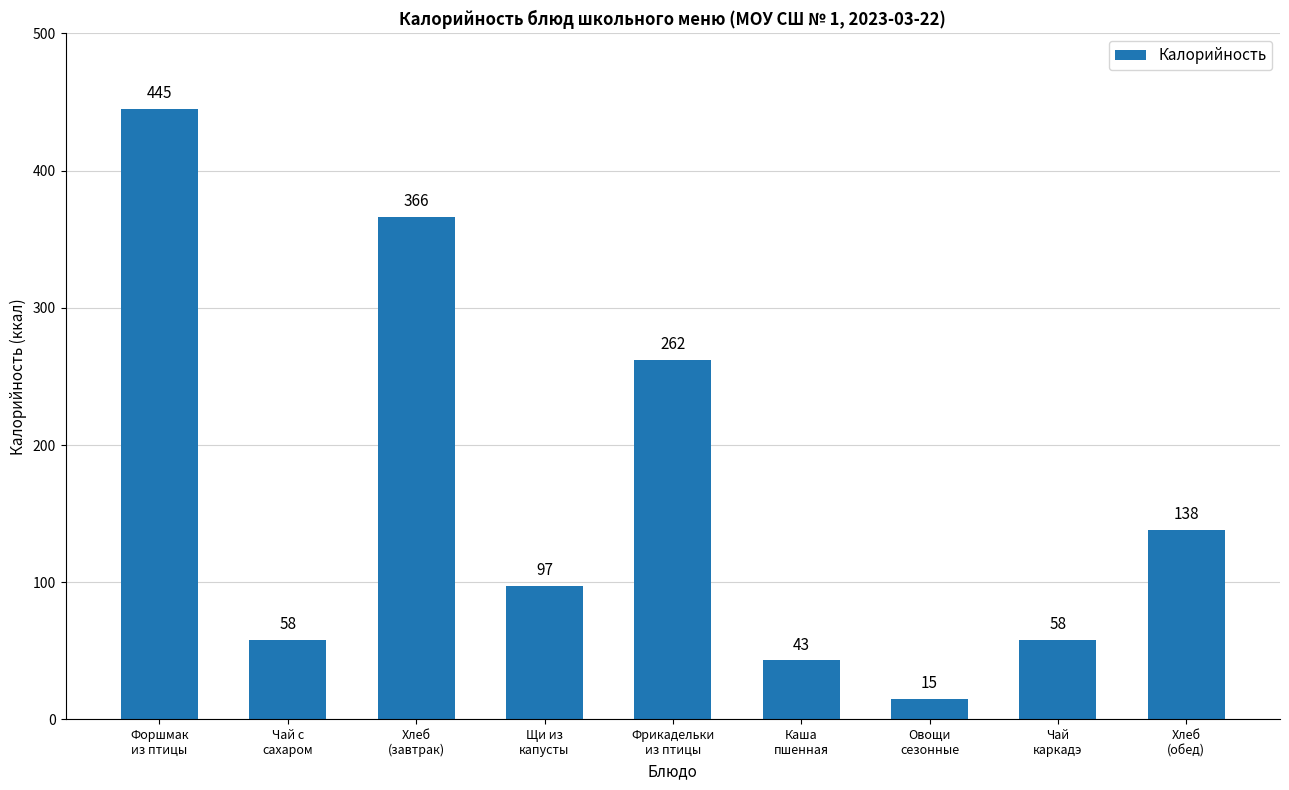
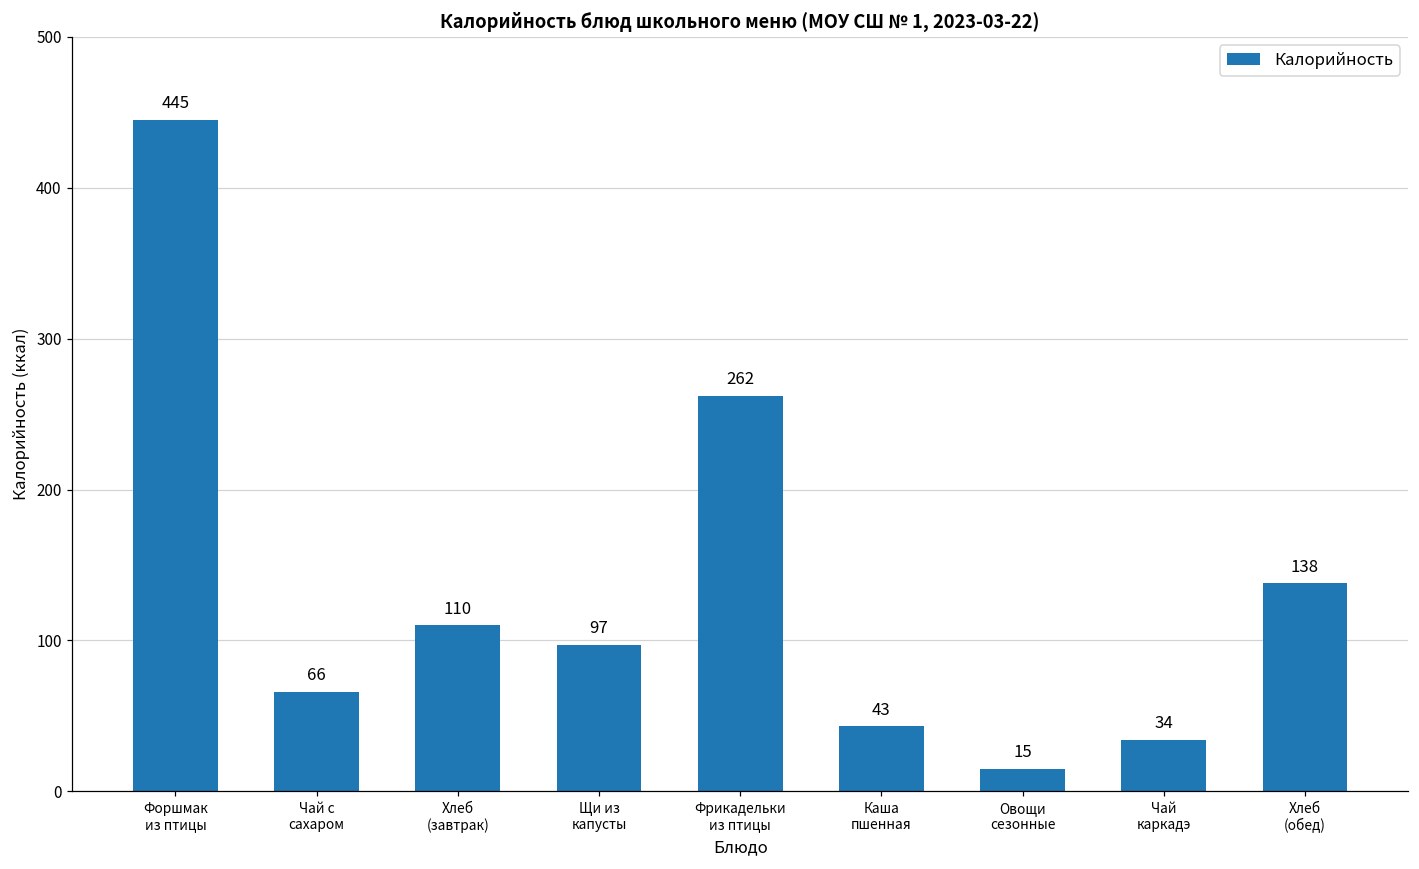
Чай с сахаром: 58 -> 66
Хлеб (завтрак): 366 -> 110
Чай каркадэ: 58 -> 34
